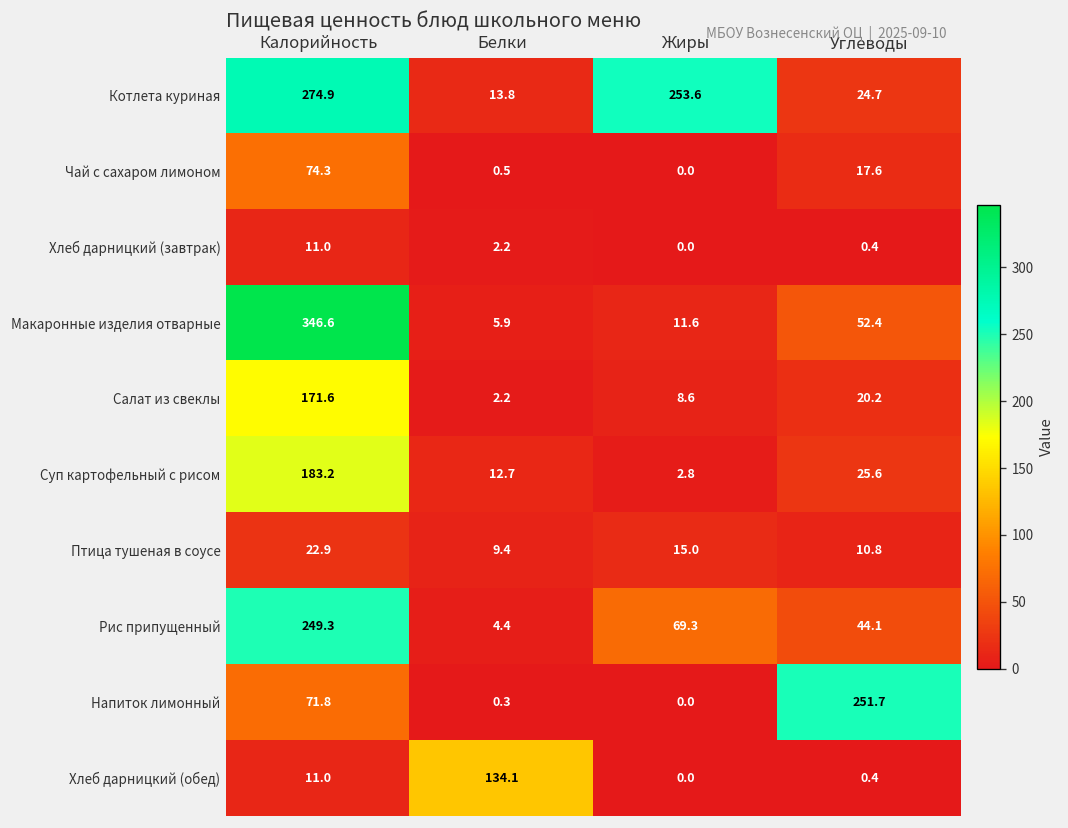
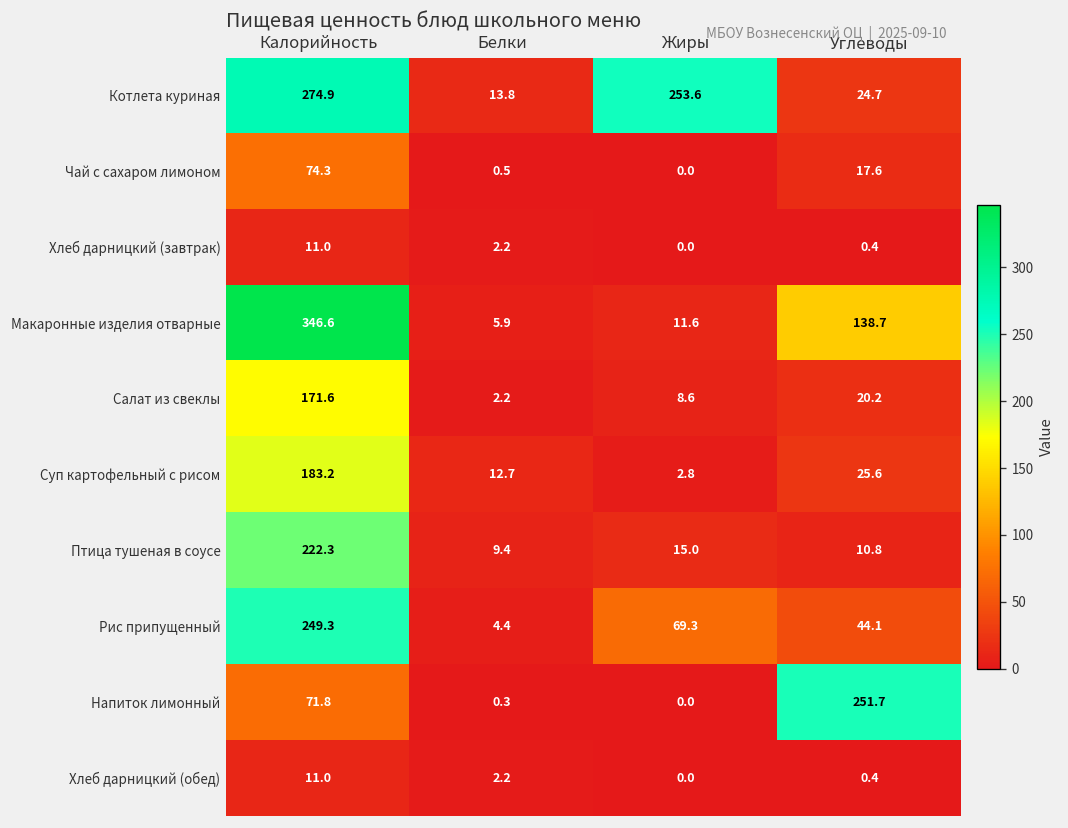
Макаронные изделия отварные, Углеводы: 52.4 -> 138.7
Птица тушеная в соусе, Калорийность: 22.9 -> 222.3
Хлеб дарницкий (обед), Белки: 134.1 -> 2.2
